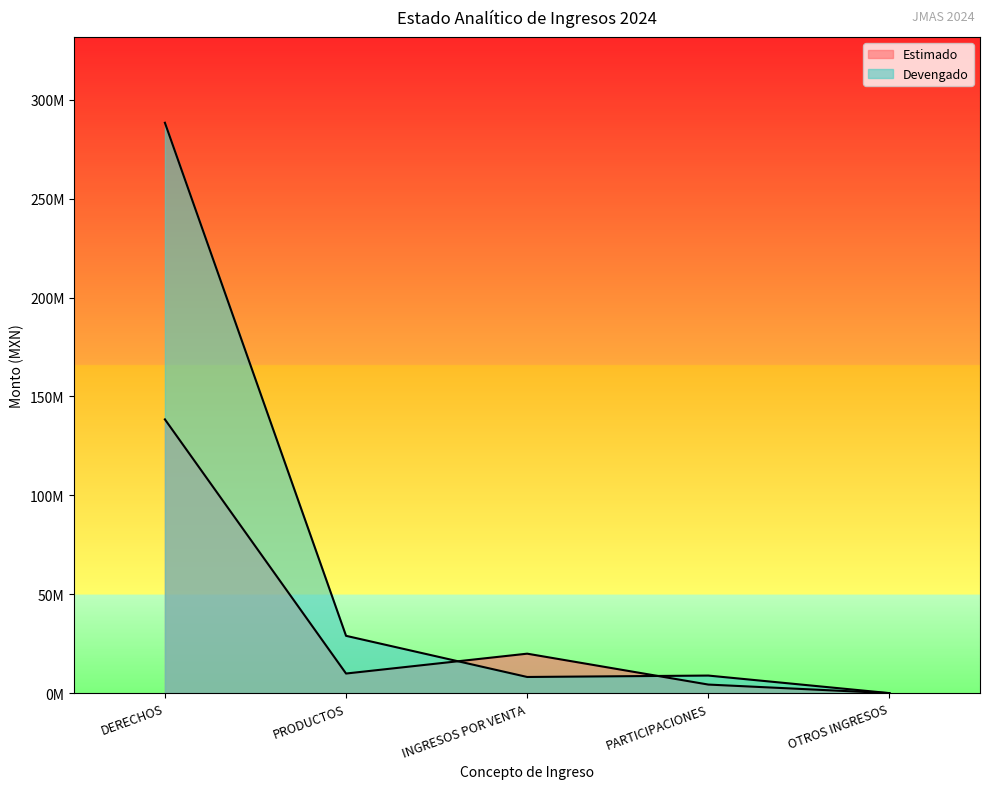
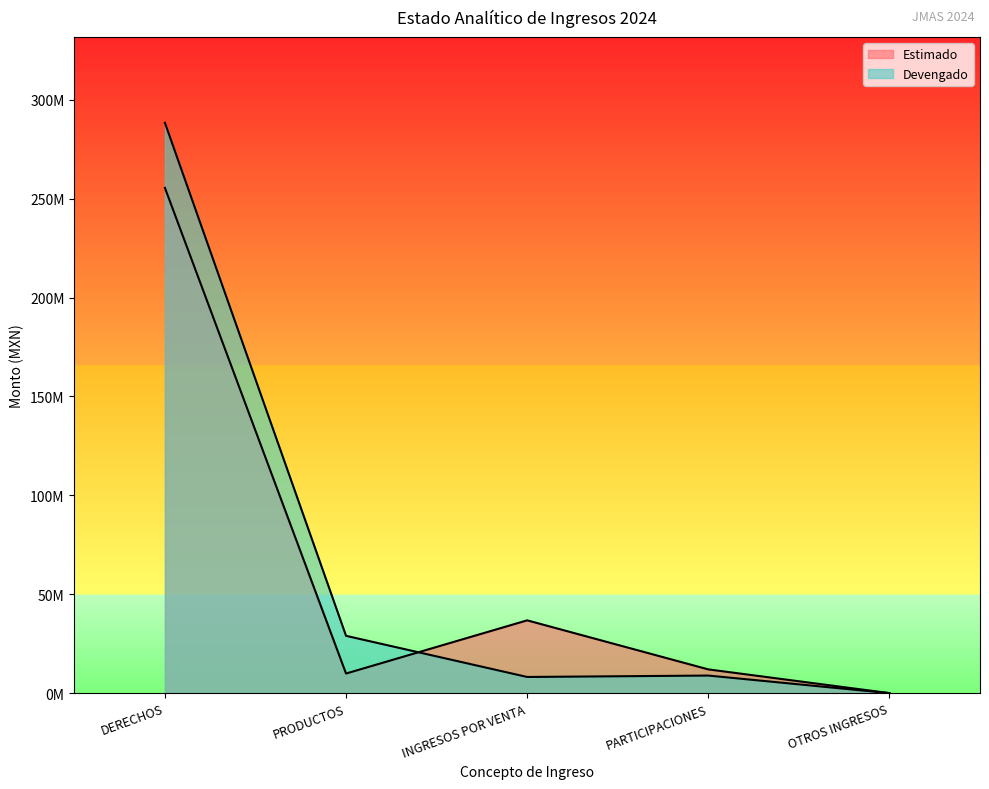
Estimado, DERECHOS: 138000000 -> 255000000
Estimado, INGRESOS POR VENTA: 20000000 -> 37000000
Estimado, PARTICIPACIONES: 4000000 -> 12000000
